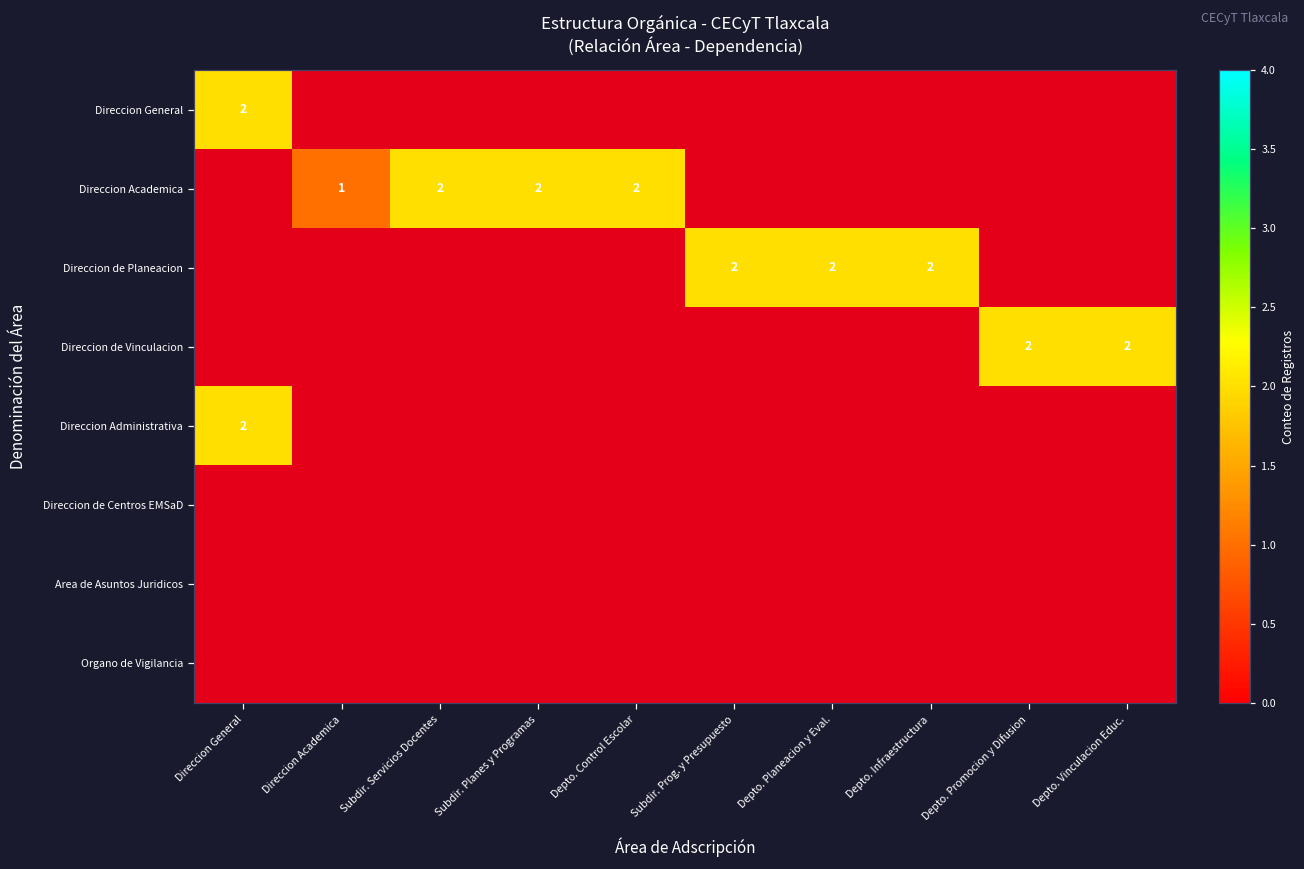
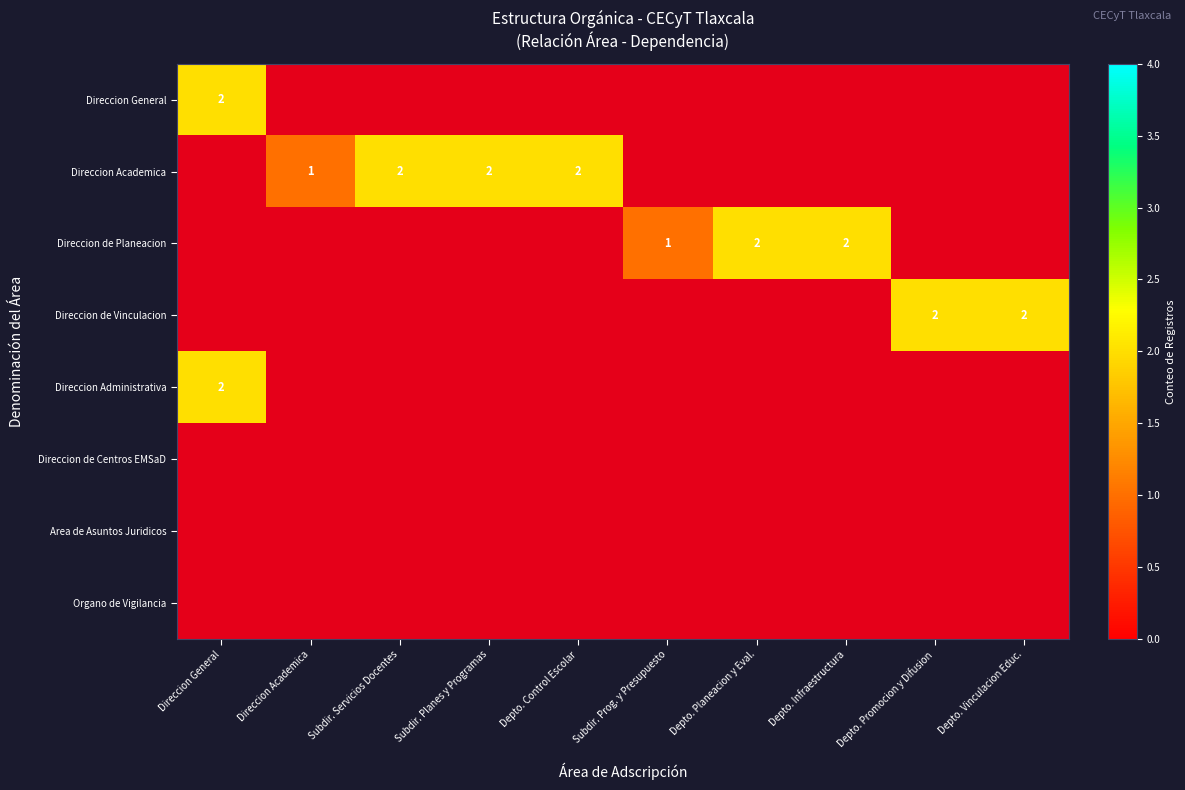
Direccion de Planeacion, Subdir. Prog. y Presupuesto: 2 -> 1
